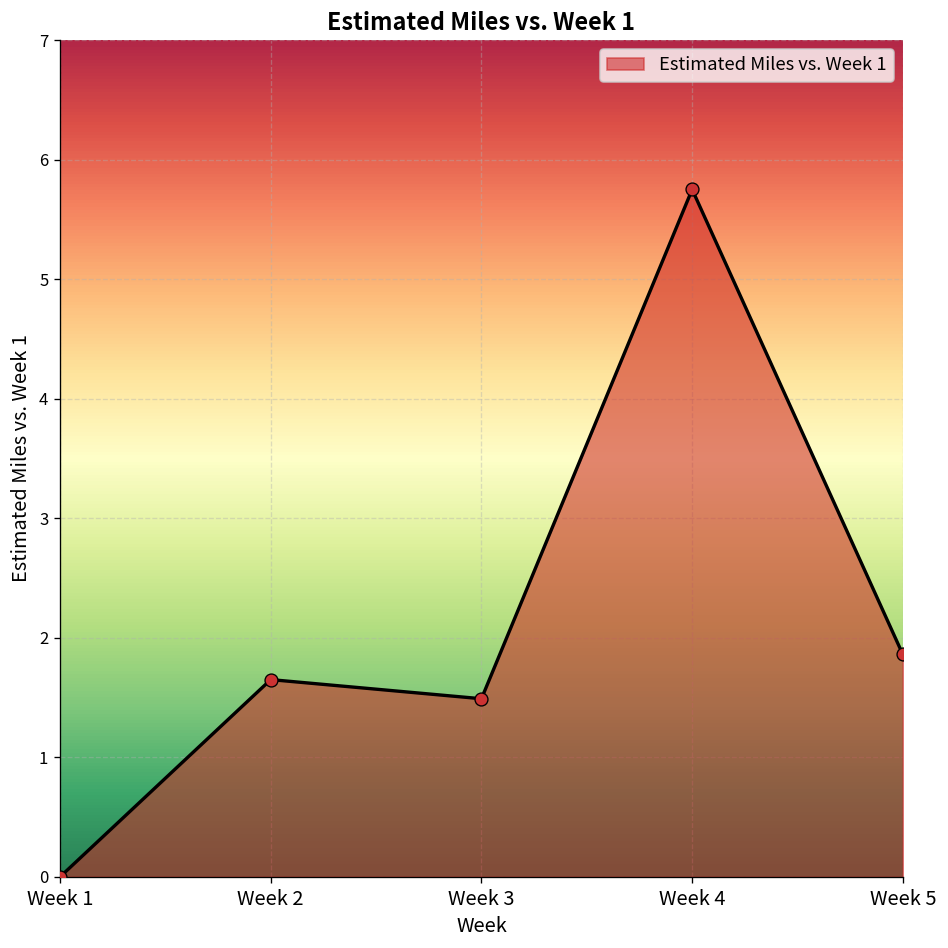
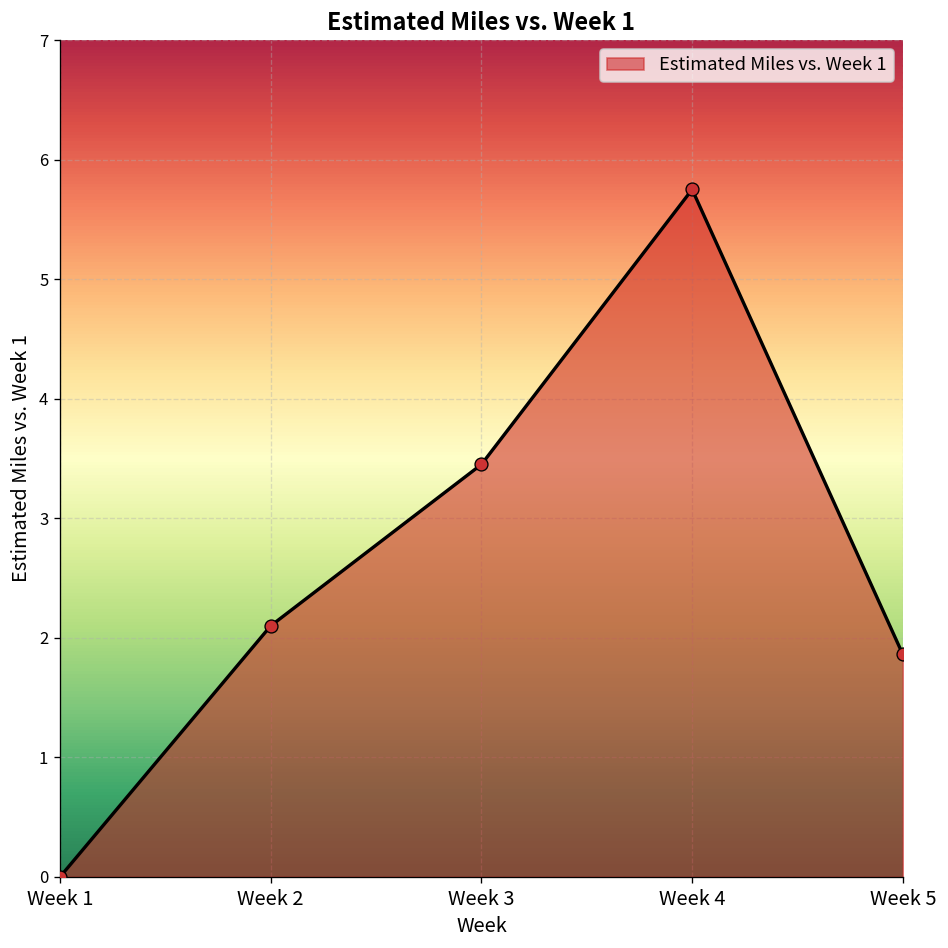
Week 2: 1.7 -> 2.1
Week 3: 1.5 -> 3.5
